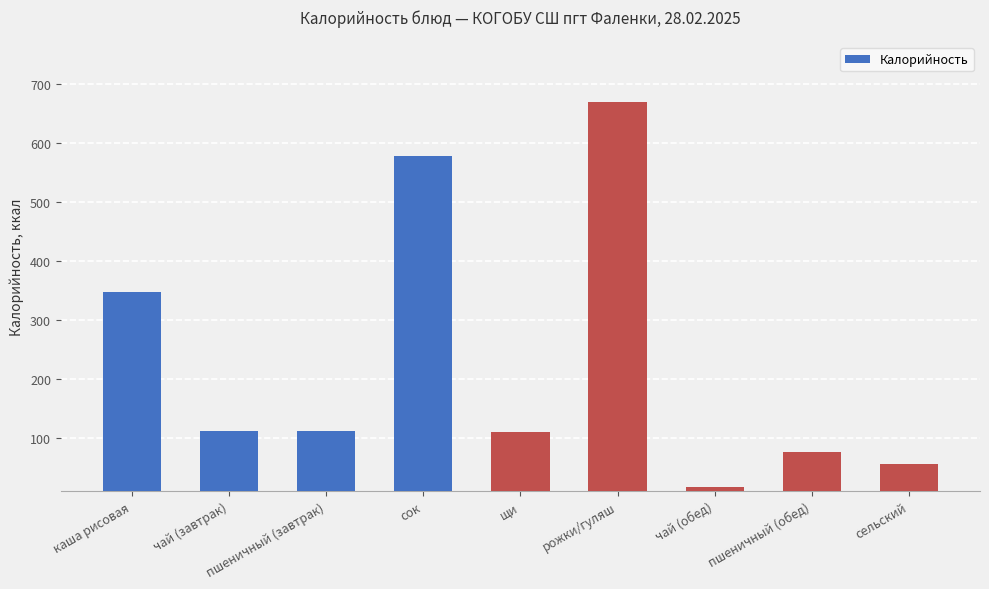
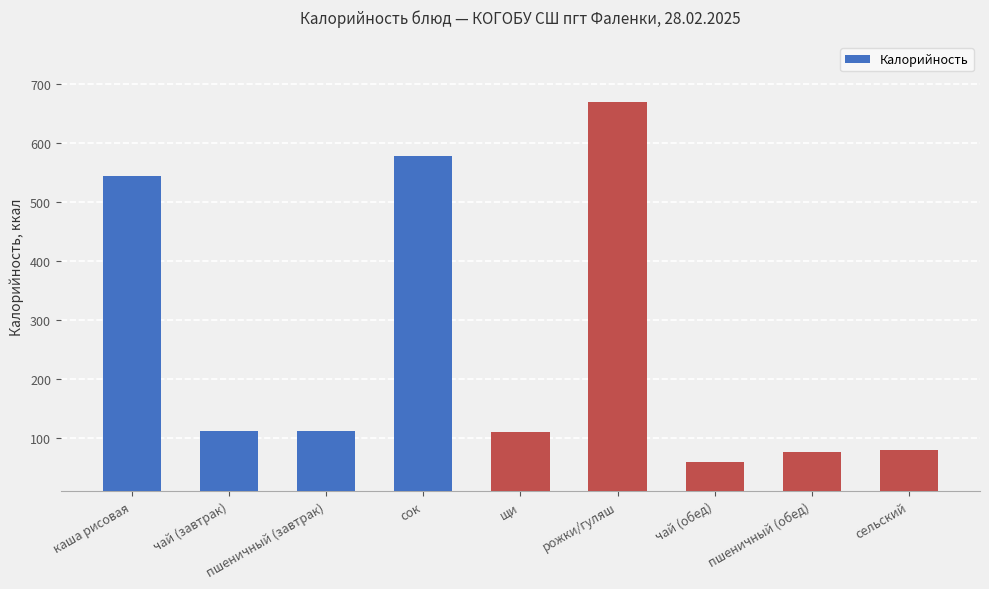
каша рисовая: 350 -> 540
чай (обед): 20 -> 60
сельский: 60 -> 80
